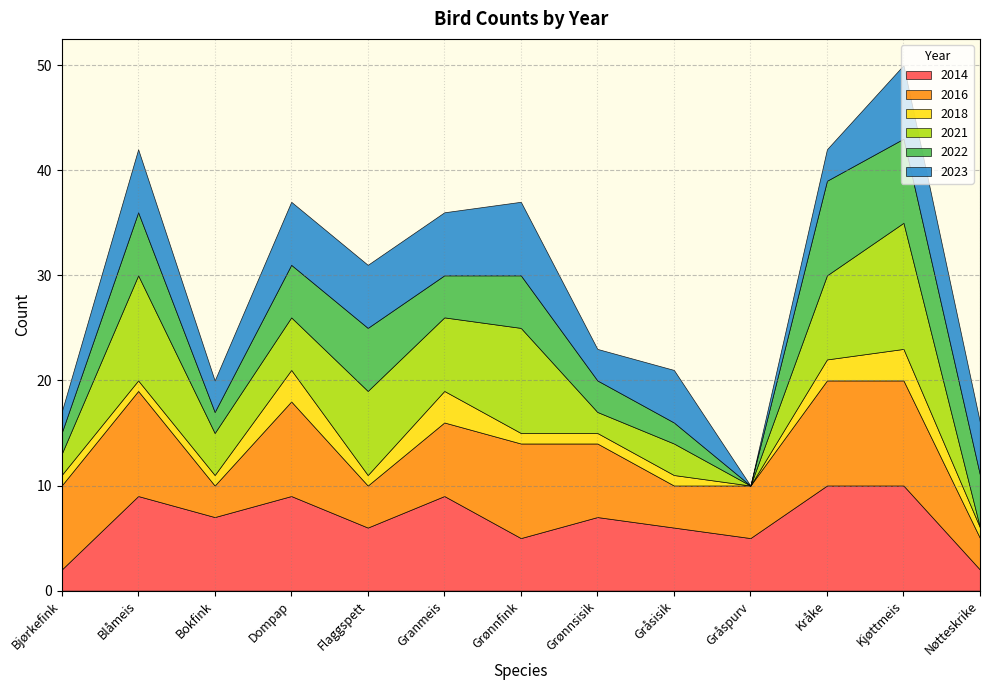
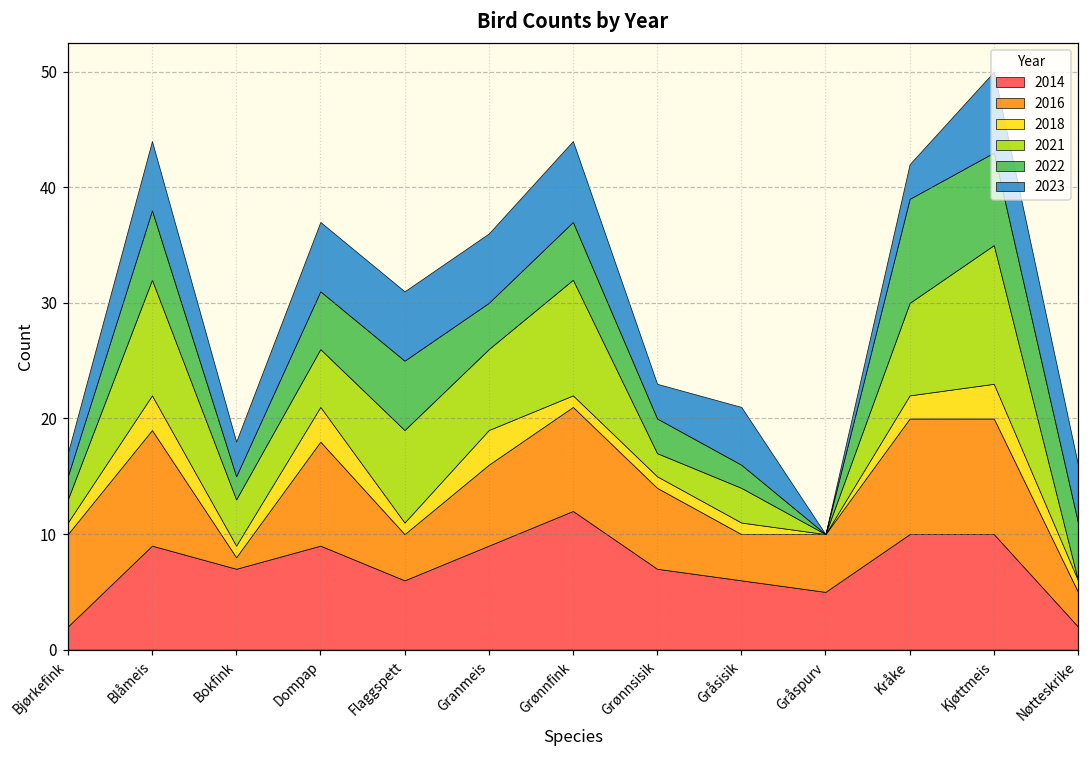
2018, Blåmeis: 1 -> 3
2016, Bokfink: 3 -> 1
2014, Grønnfink: 5 -> 12
